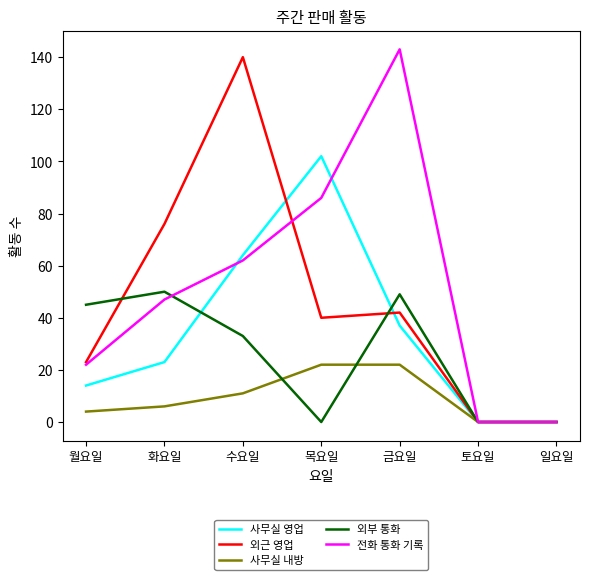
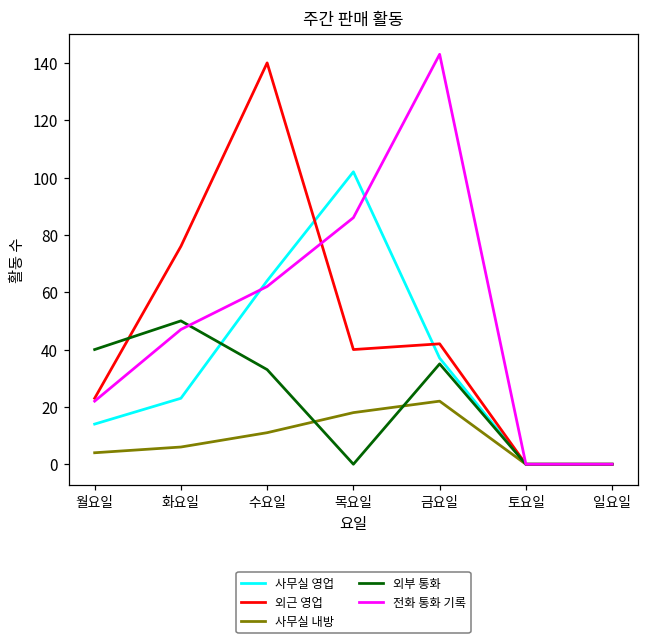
외부 통화, 월요일: 45 -> 40
사무실 내방, 목요일: 22 -> 18
외부 통화, 금요일: 49 -> 35
